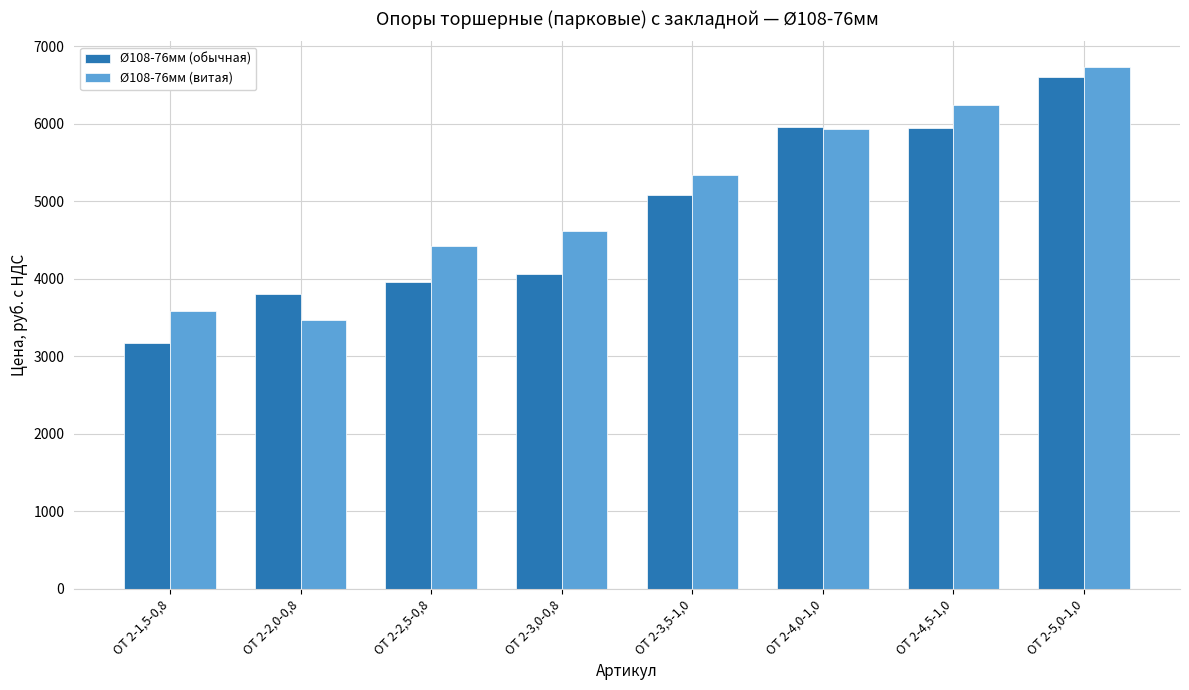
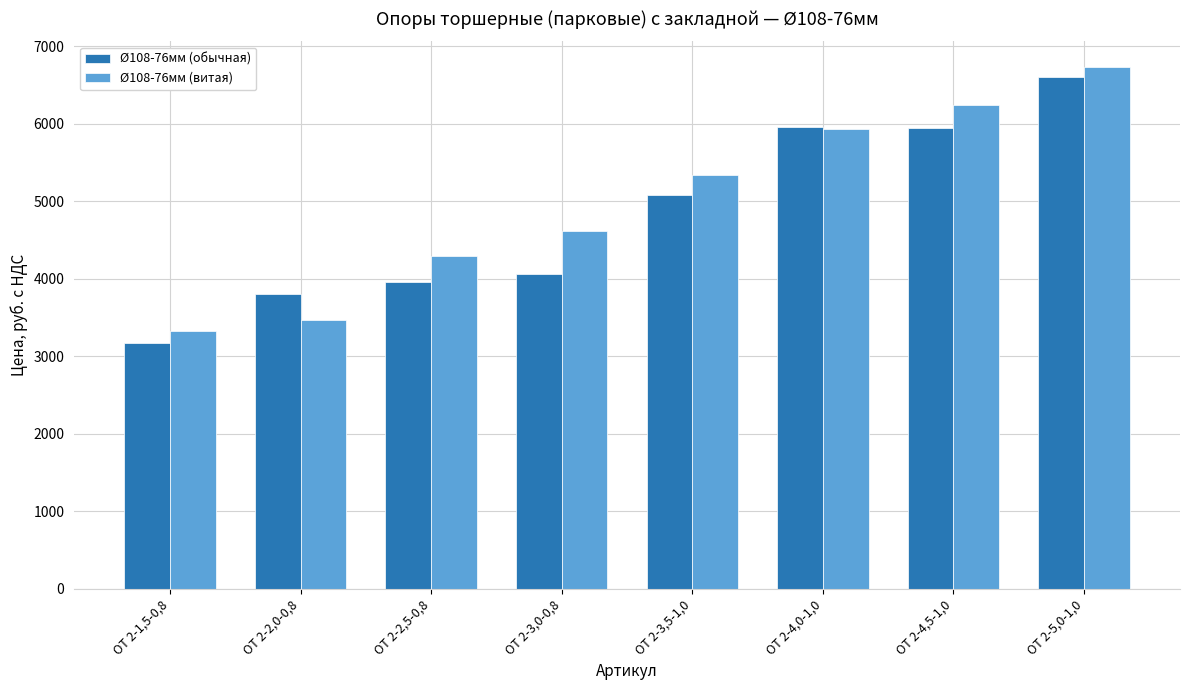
Ø108-76мм (витая), ОТ 2-1,5-0,8: 3600 -> 3300
Ø108-76мм (витая), ОТ 2-2,5-0,8: 4400 -> 4300
